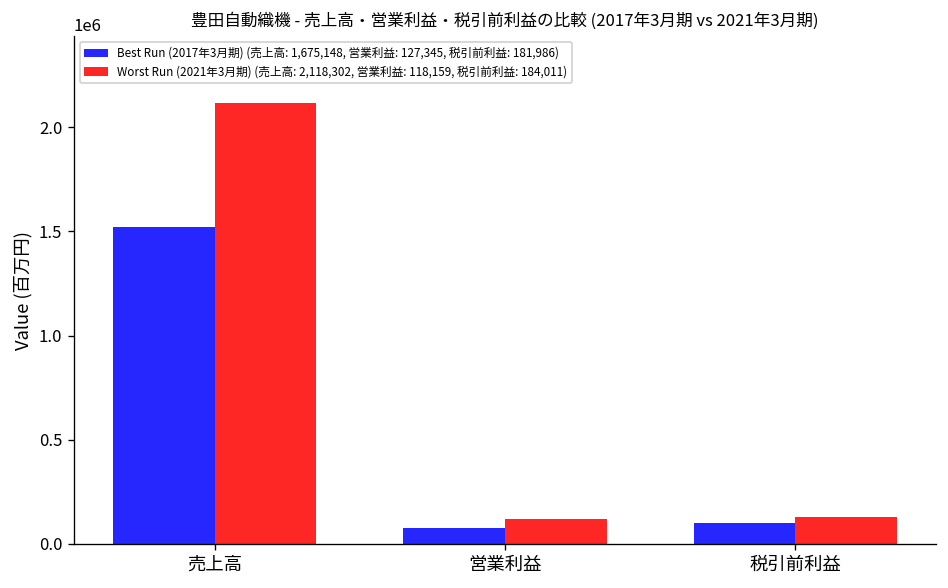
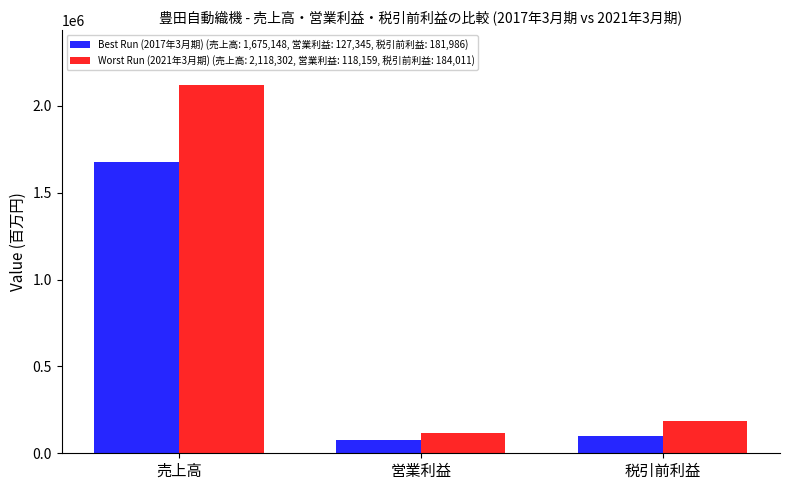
Best Run (2017年3月期) (売上高: 1,675,148, 営業利益: 127,345, 税引前利益: 181,986), 売上高: 1520000 -> 1680000
Worst Run (2021年3月期) (売上高: 2,118,302, 営業利益: 118,159, 税引前利益: 184,011), 税引前利益: 130000 -> 180000
